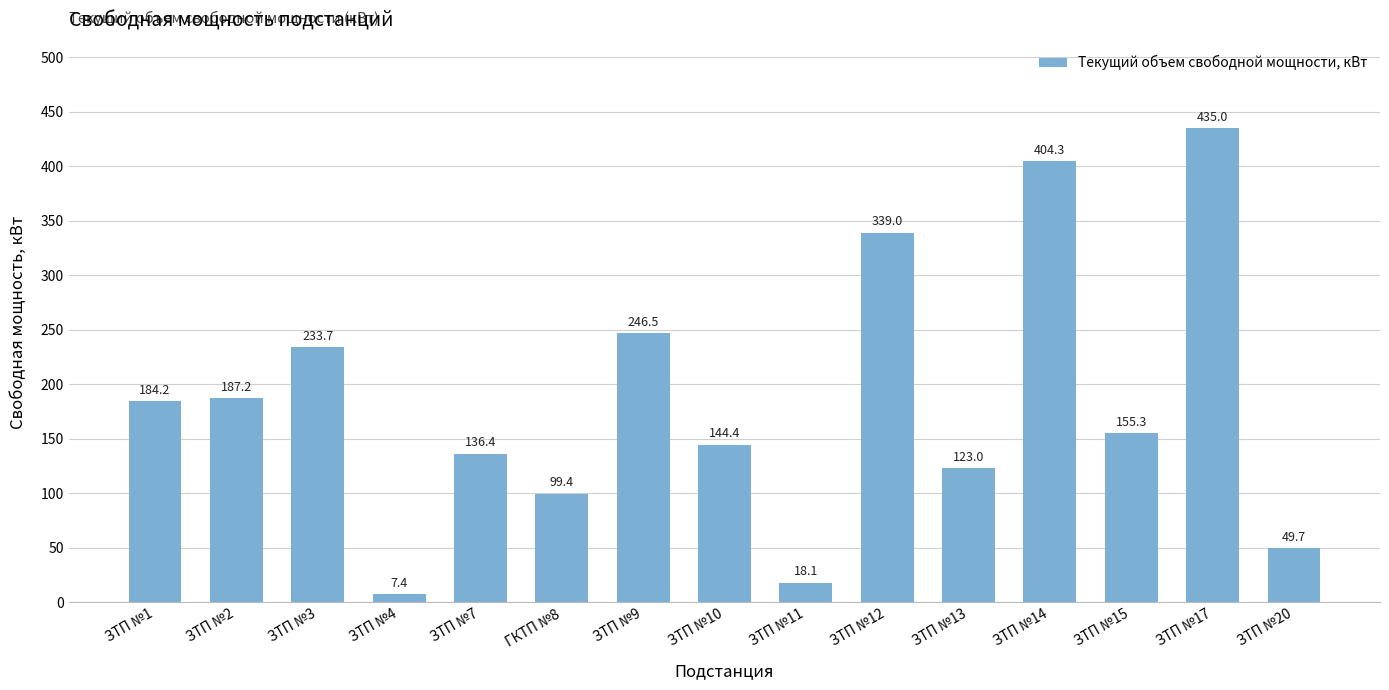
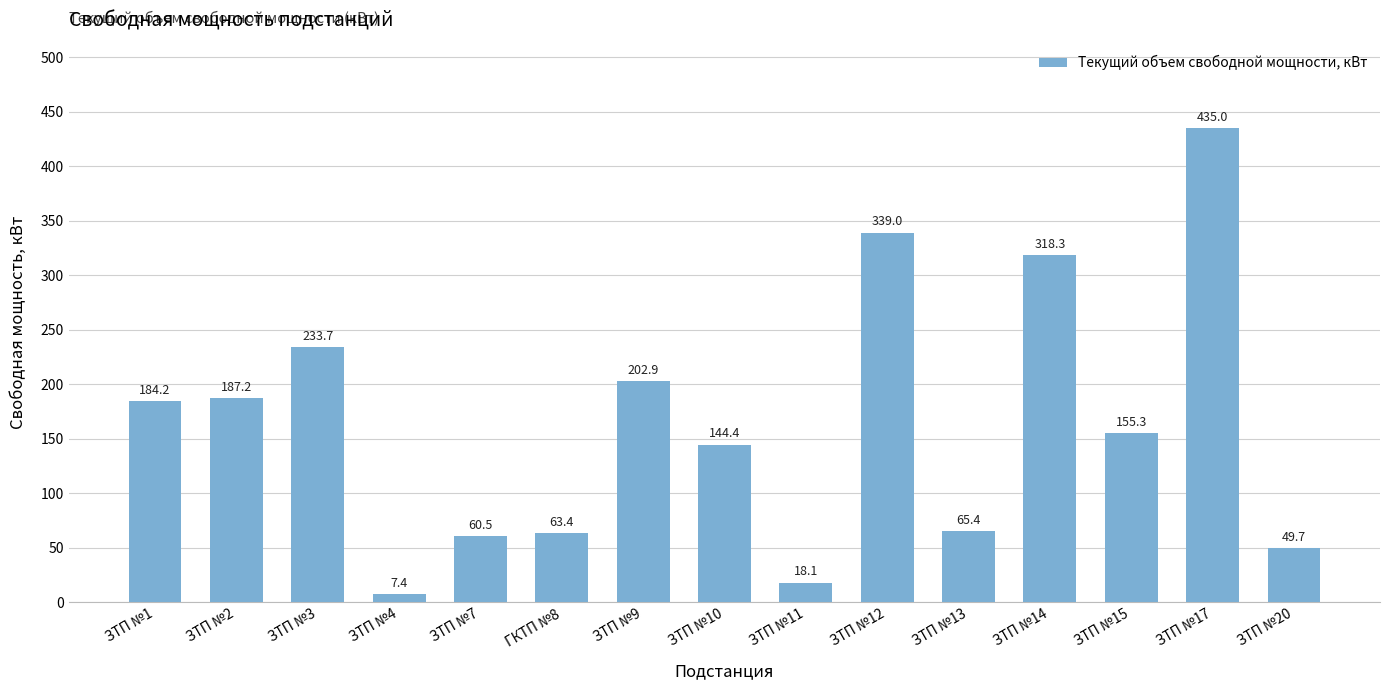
ЗТП №7: 136.4 -> 60.5
ГКТП №8: 99.4 -> 63.4
ЗТП №9: 246.5 -> 202.9
ЗТП №13: 123.0 -> 65.4
ЗТП №14: 404.3 -> 318.3
